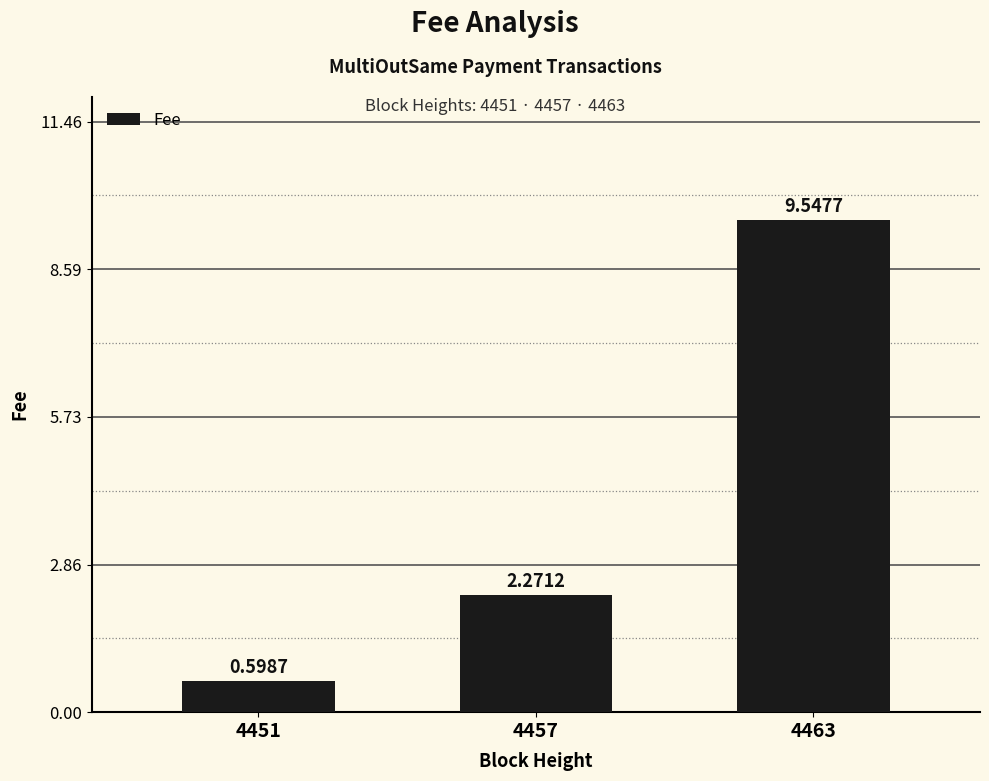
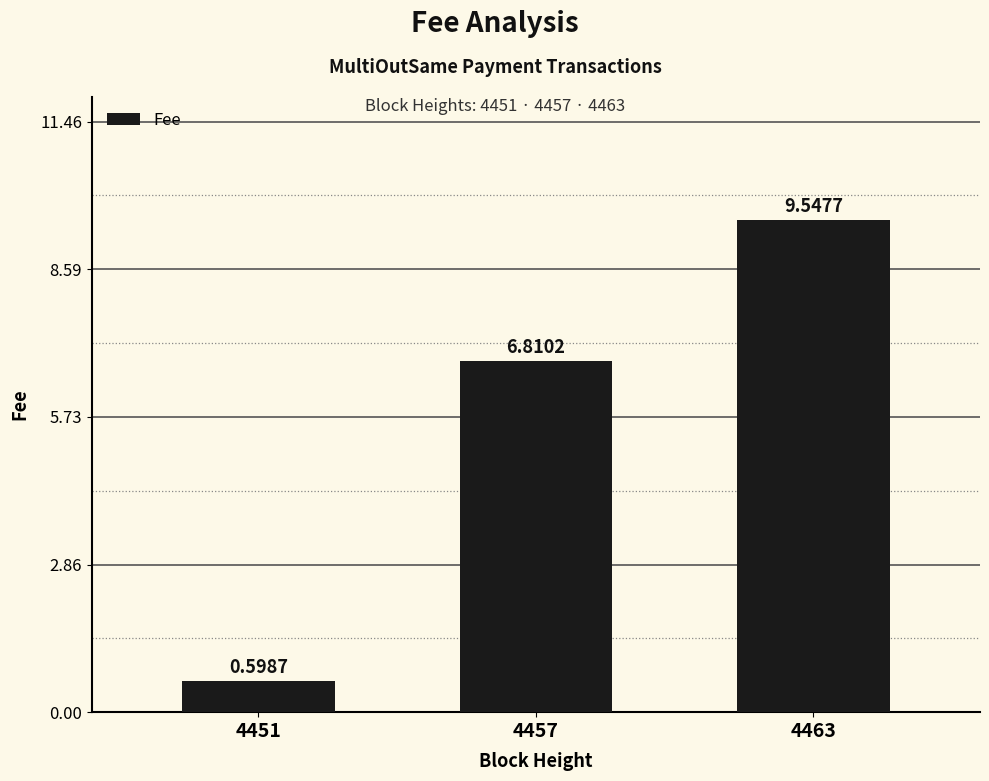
4457: 2.2712 -> 6.8102
